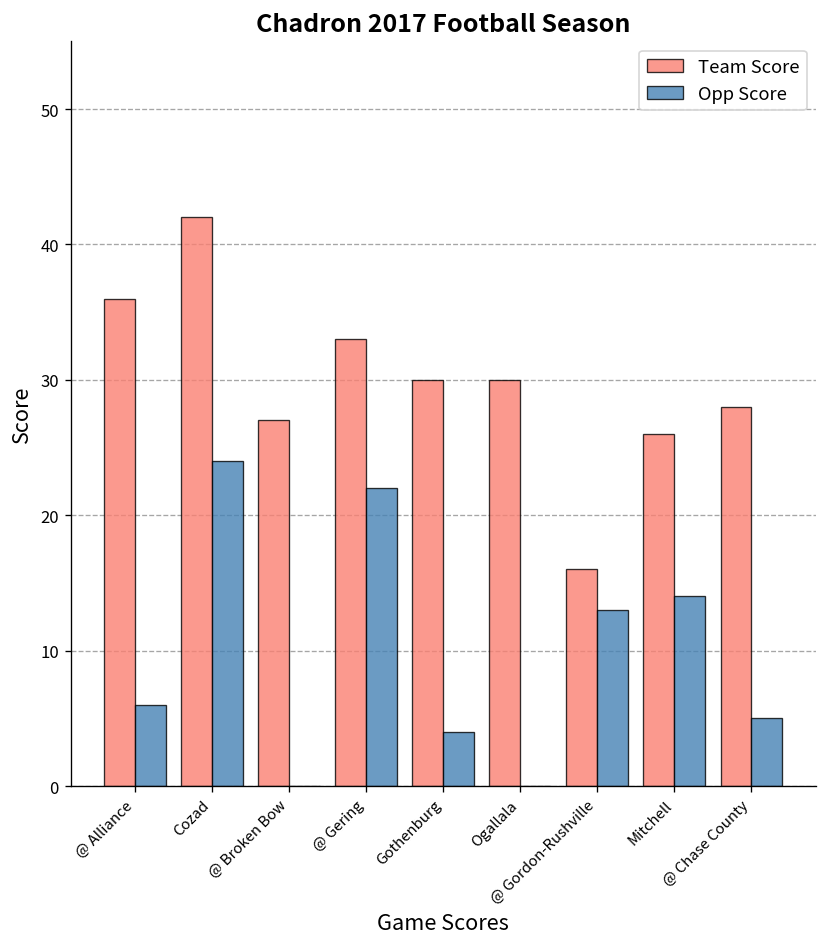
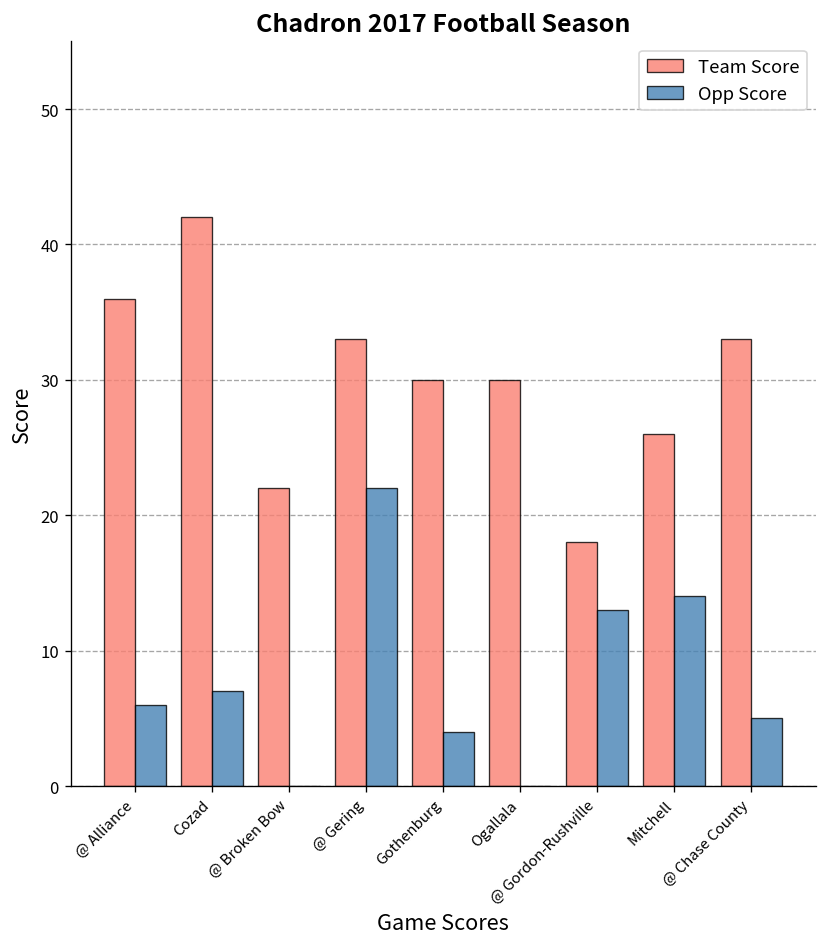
Opp Score, Cozad: 24 -> 7
Team Score, @ Broken Bow: 27 -> 22
Team Score, @ Gordon-Rushville: 16 -> 18
Team Score, @ Chase County: 28 -> 33
